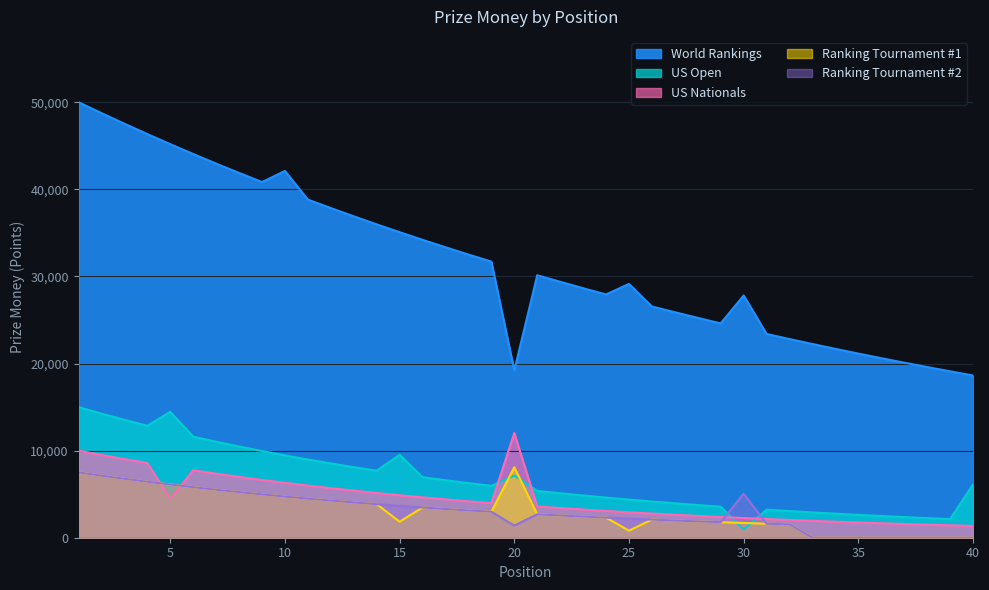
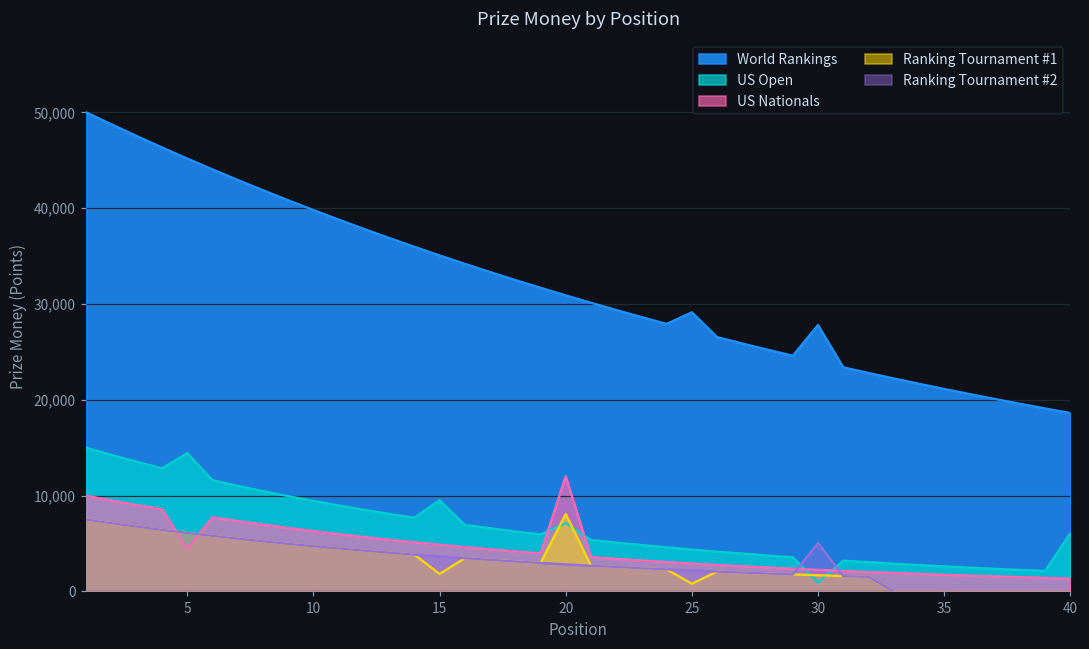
World Rankings, 10: 42,000 -> 40,000
World Rankings, 20: 19,000 -> 31,000
Ranking Tournament #2, 20: 1,000 -> 3,000
